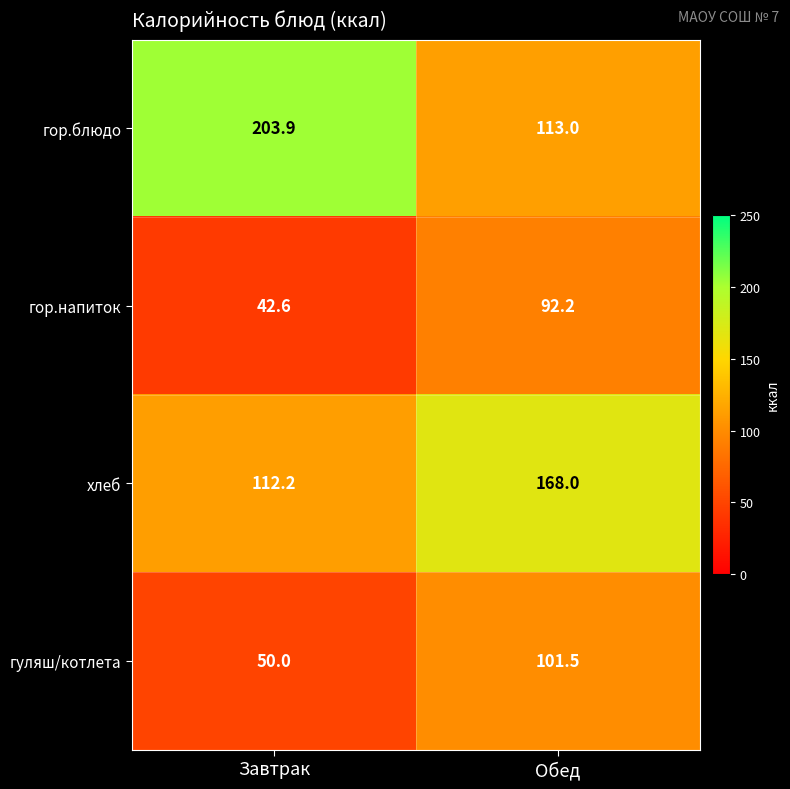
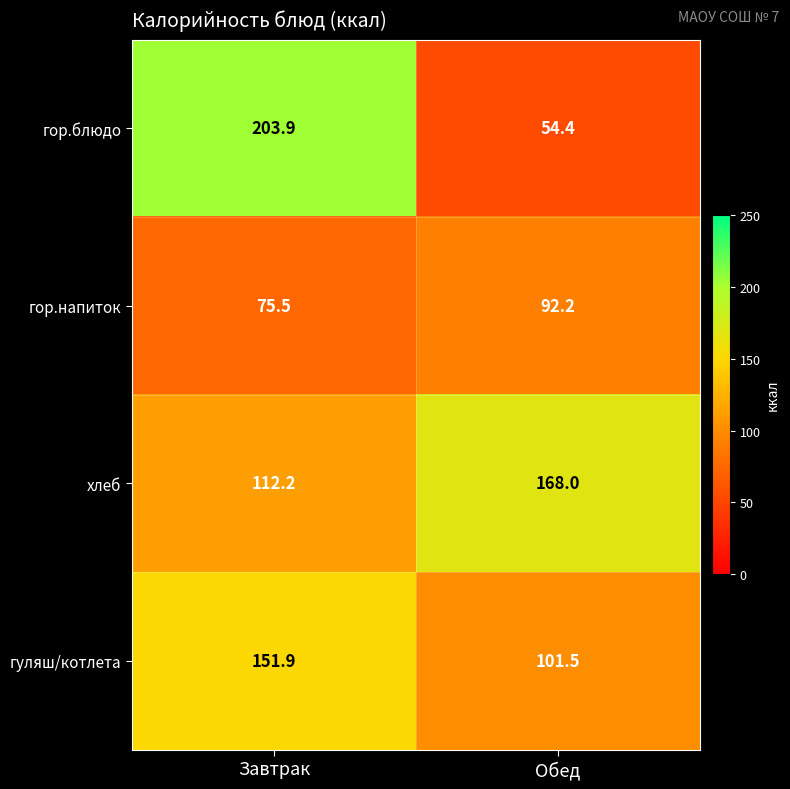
гор.блюдо, Обед: 113.0 -> 54.4
гор.напиток, Завтрак: 42.6 -> 75.5
гуляш/котлета, Завтрак: 50.0 -> 151.9
